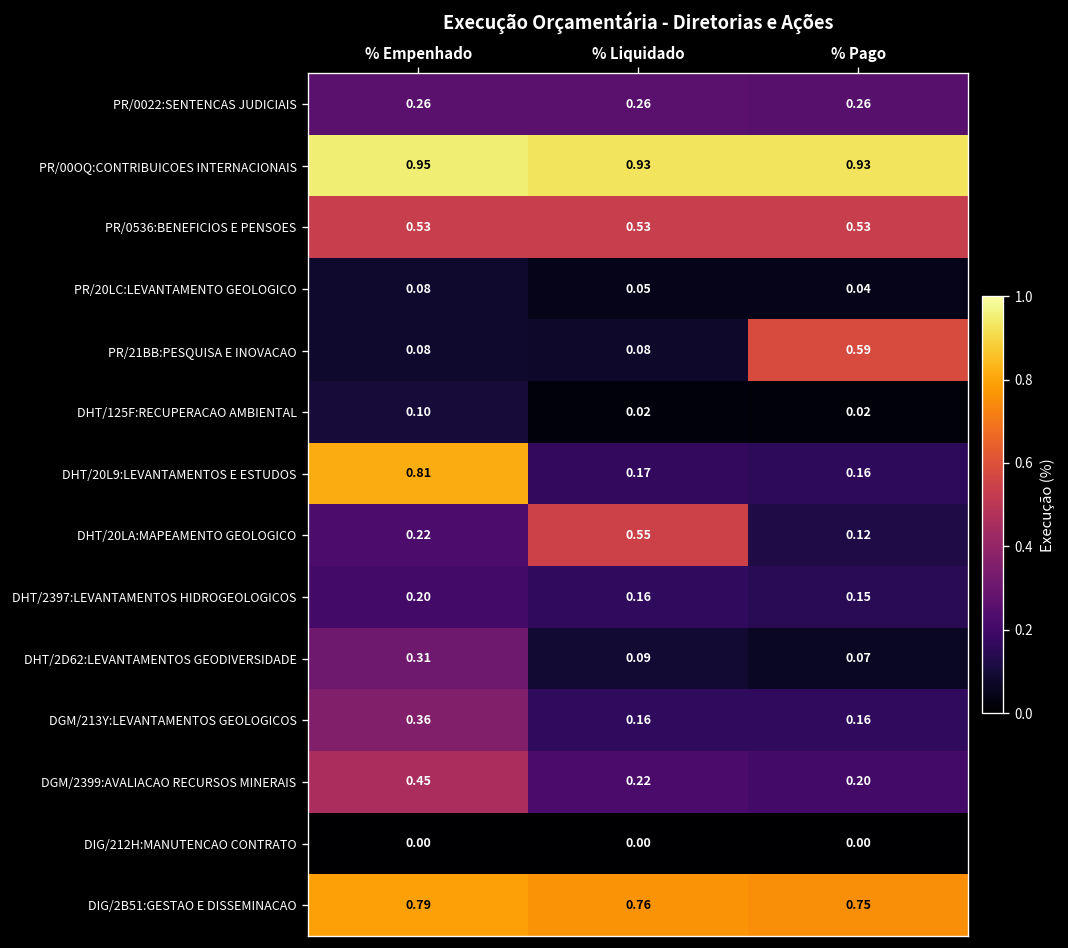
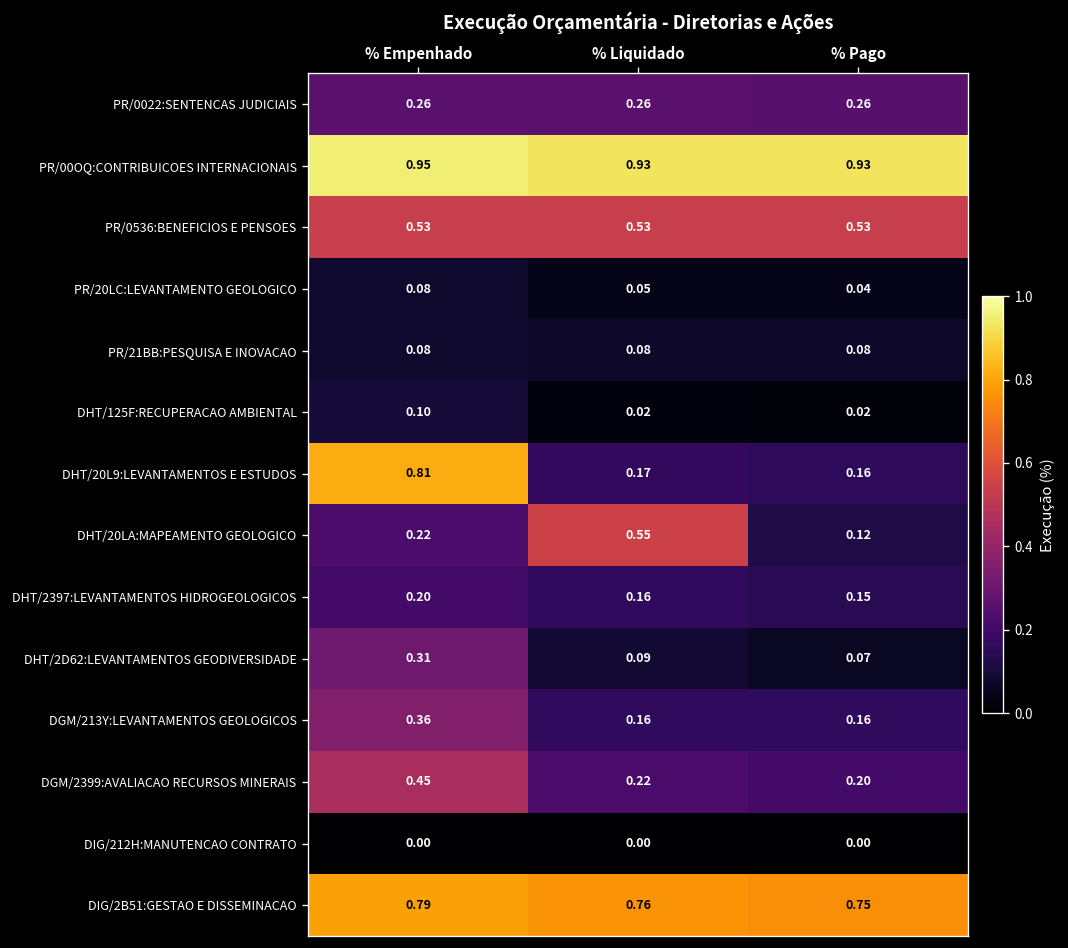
PR/21BB:PESQUISA E INOVACAO, % Pago: 0.59 -> 0.08
